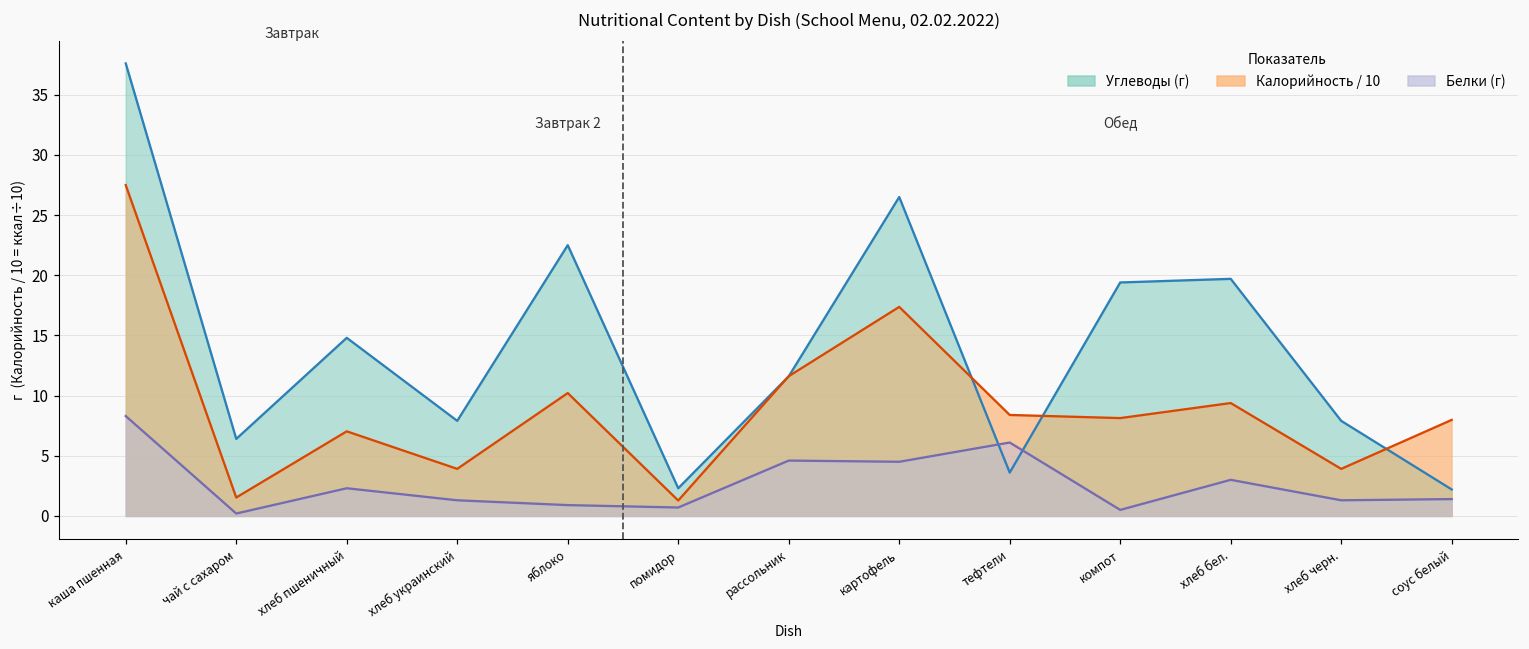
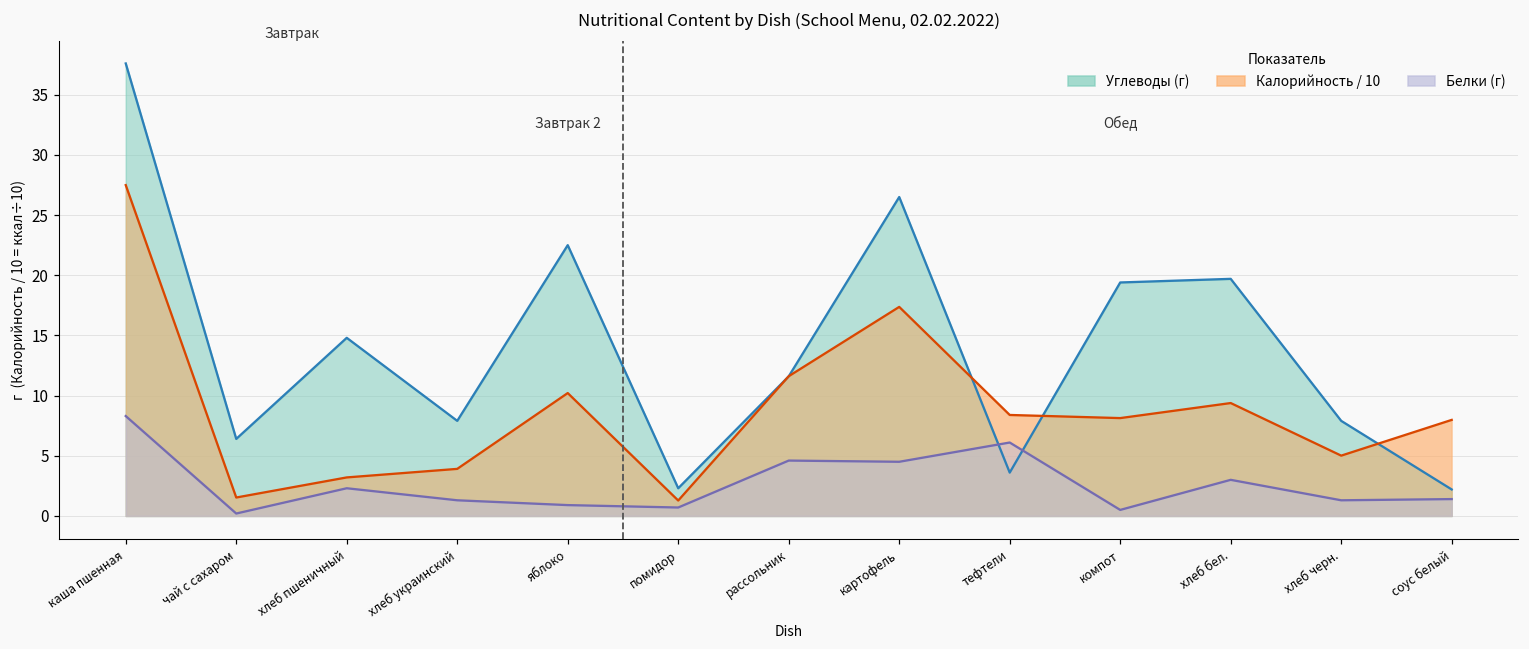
Калорийность / 10, хлеб пшеничный: 7.0 -> 3.2
Калорийность / 10, хлеб черн.: 3.9 -> 5.0
